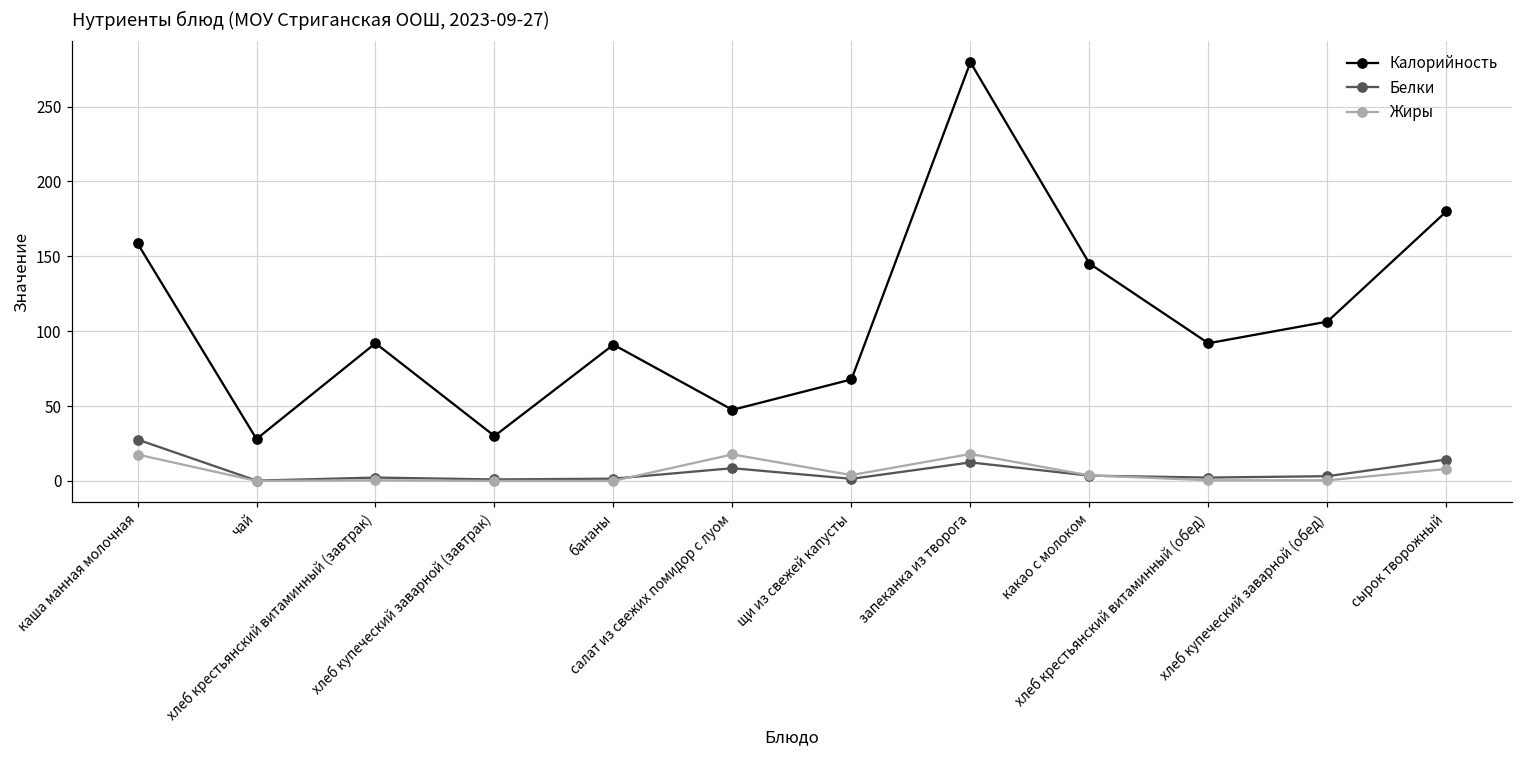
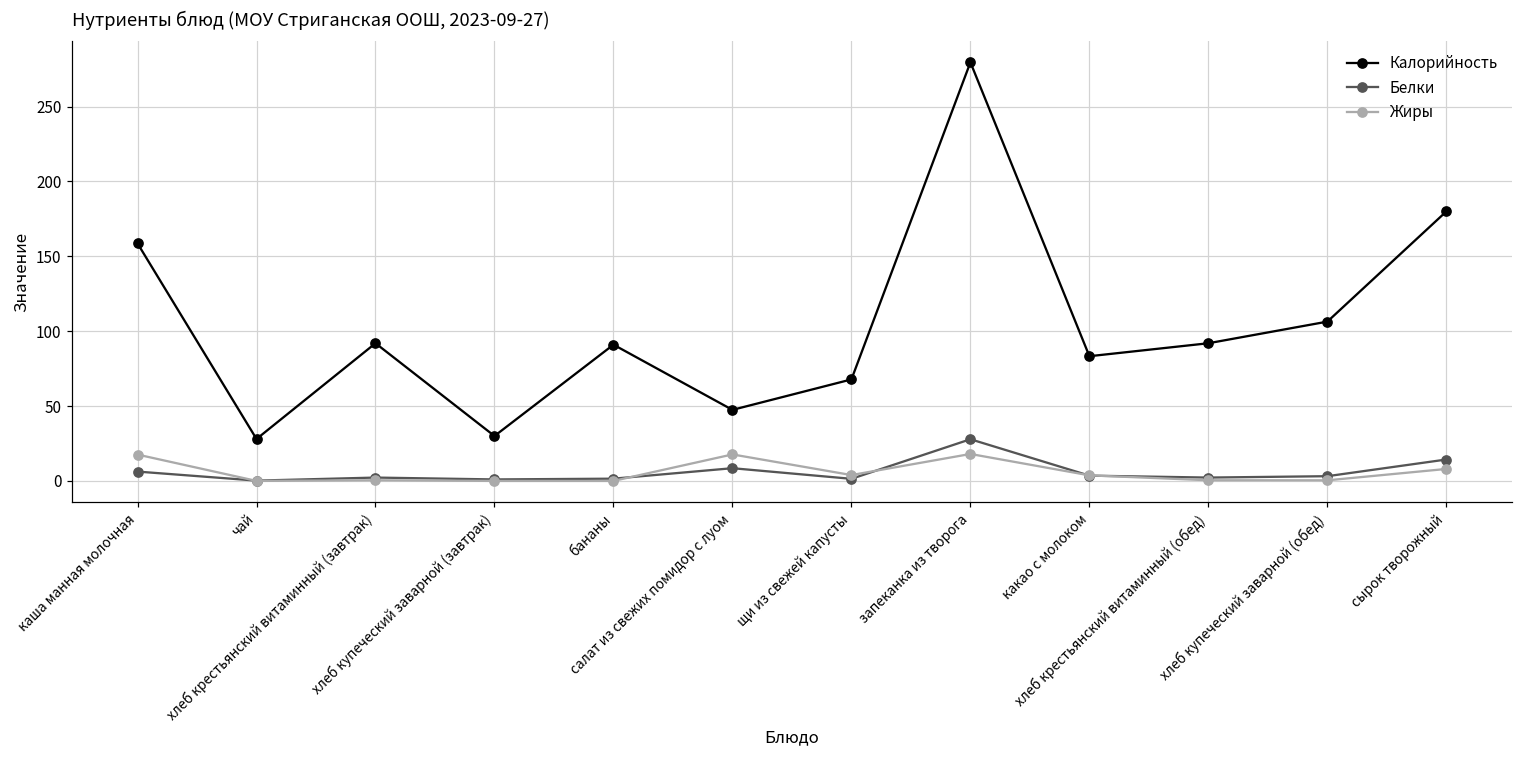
Белки, каша манная молочная: 28 -> 6
Белки, запеканка из творога: 12 -> 28
Калорийность, какао с молоком: 145 -> 83
